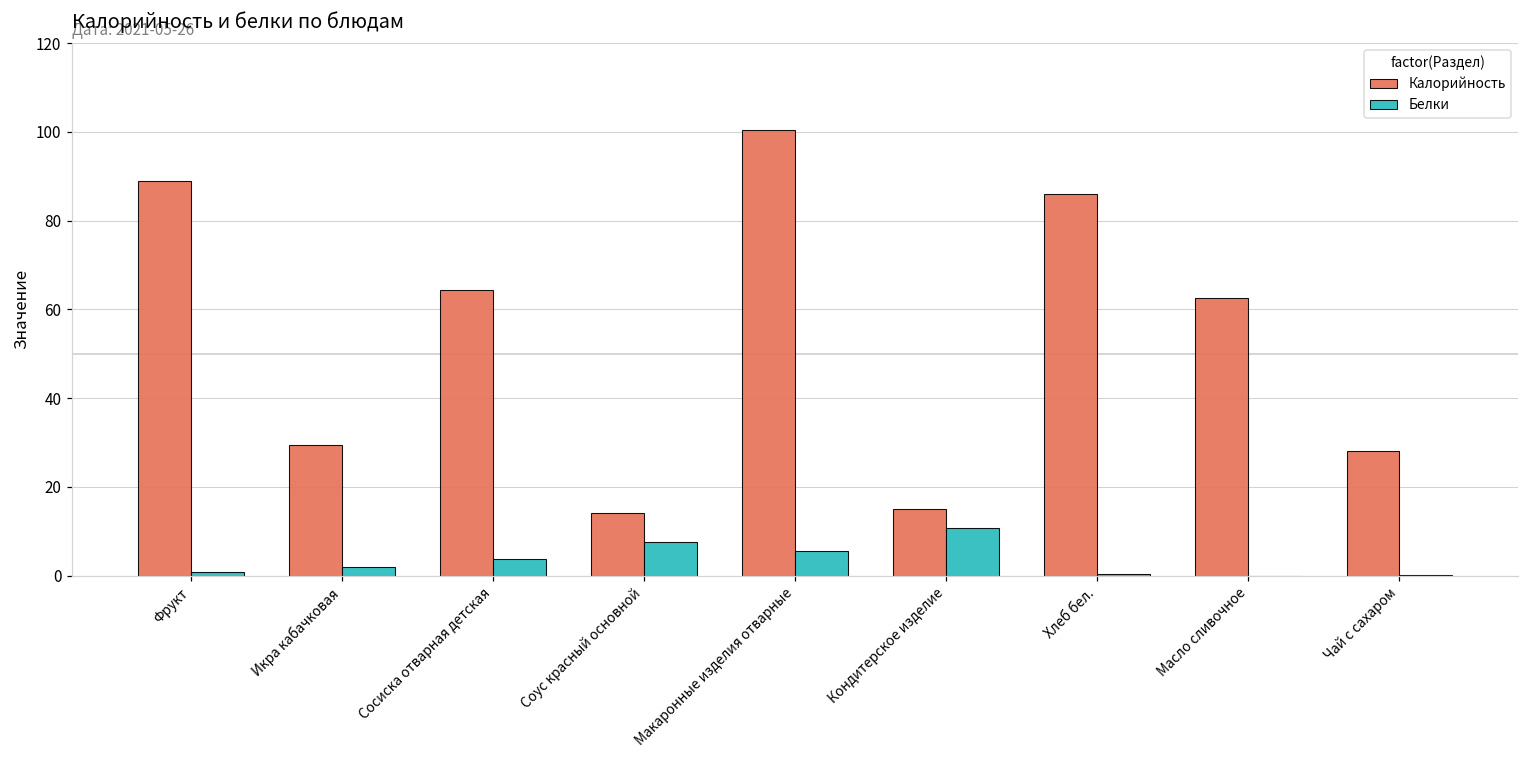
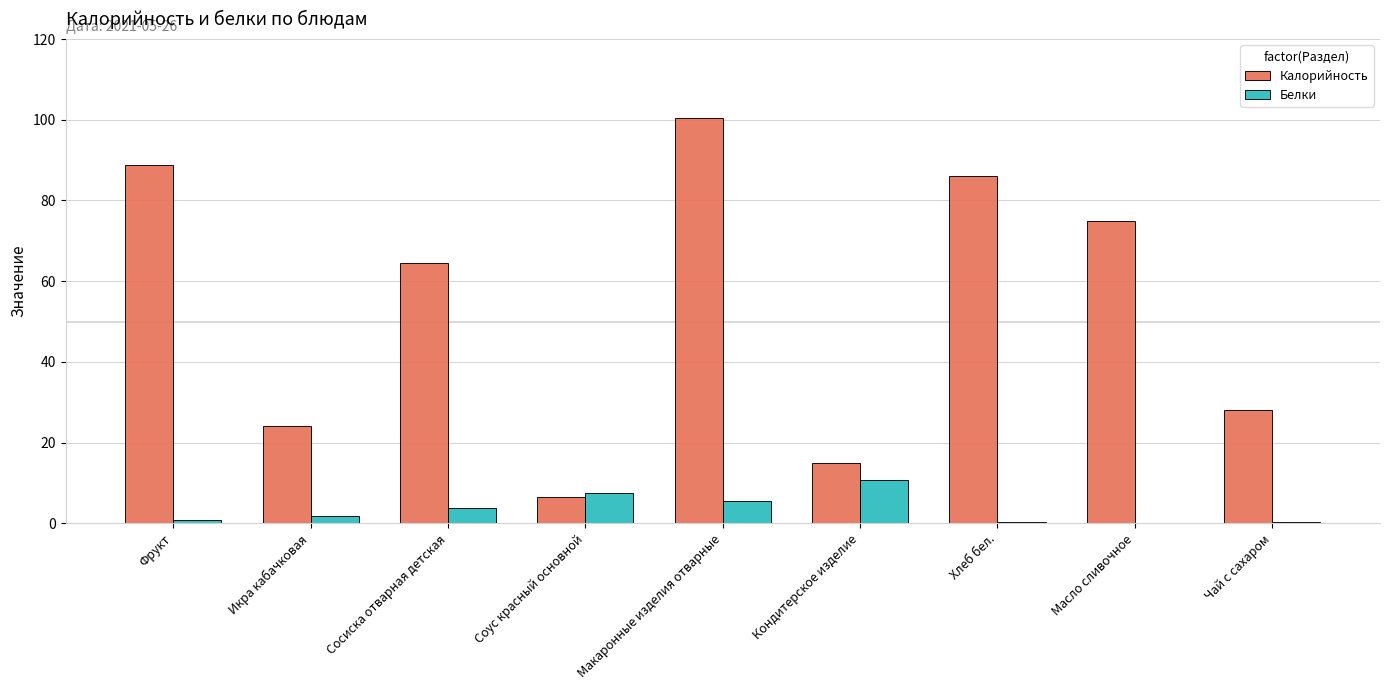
Калорийность, Икра кабачковая: 29 -> 24
Калорийность, Соус красный основной: 14 -> 6
Калорийность, Масло сливочное: 63 -> 75
